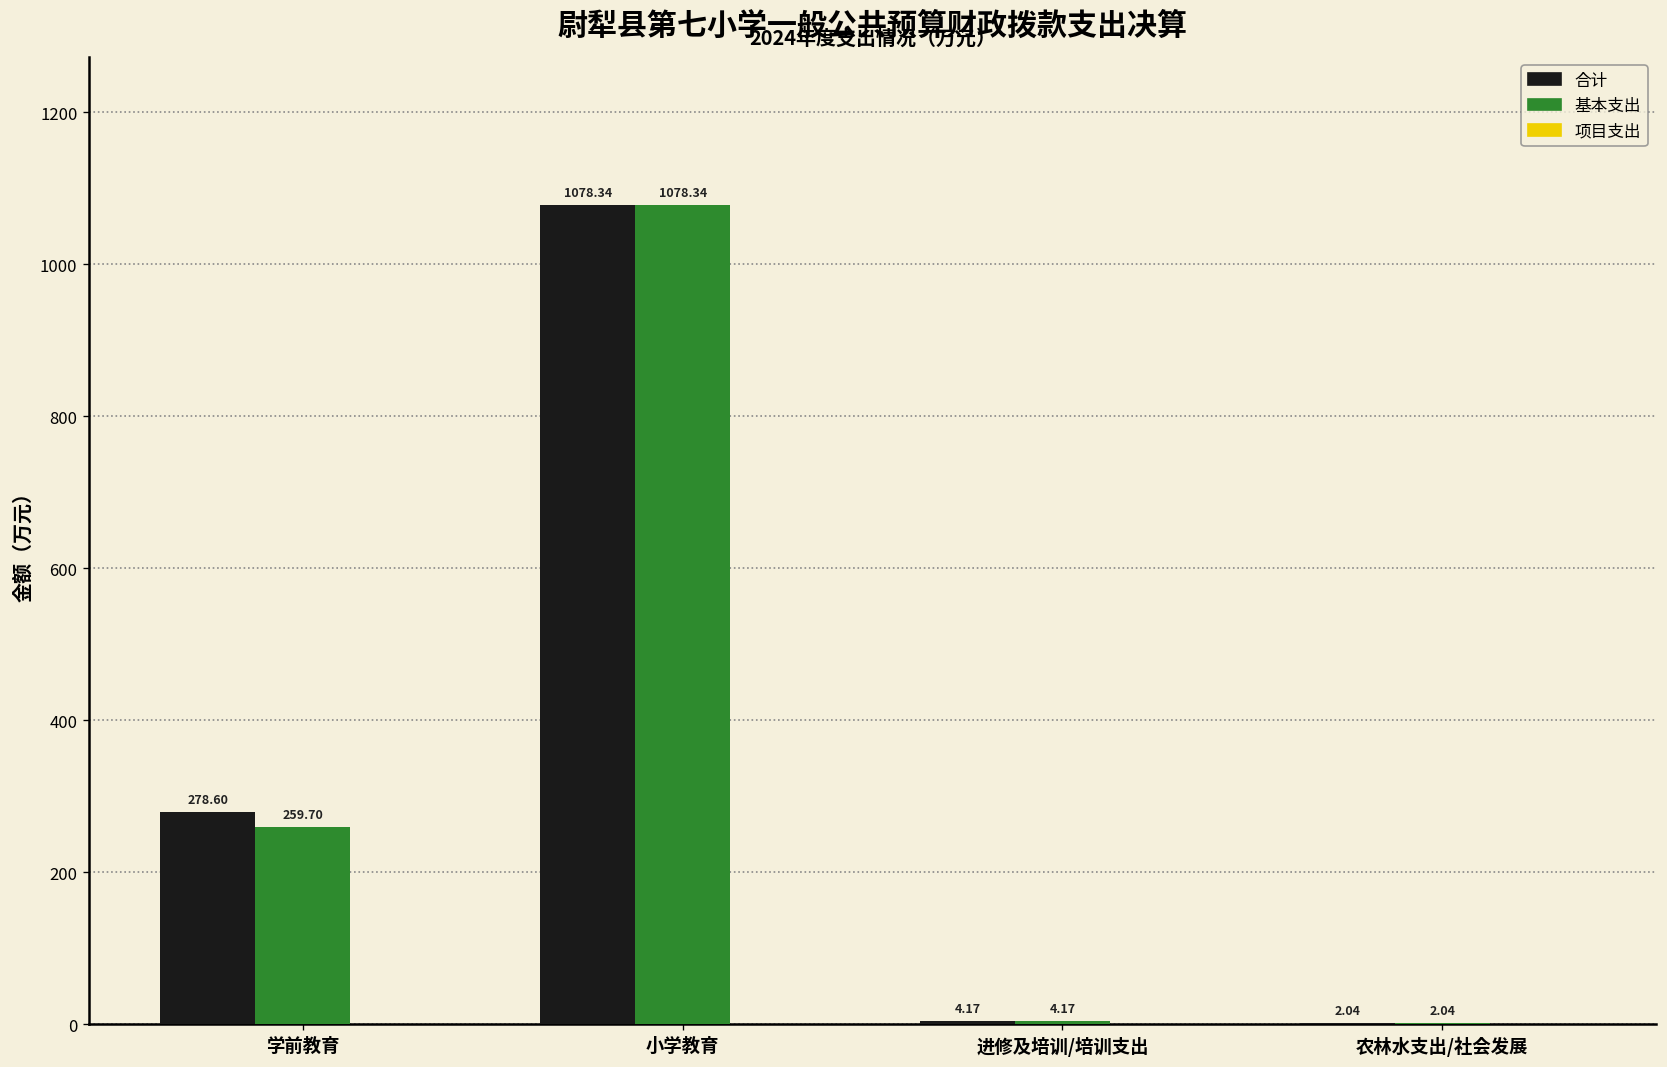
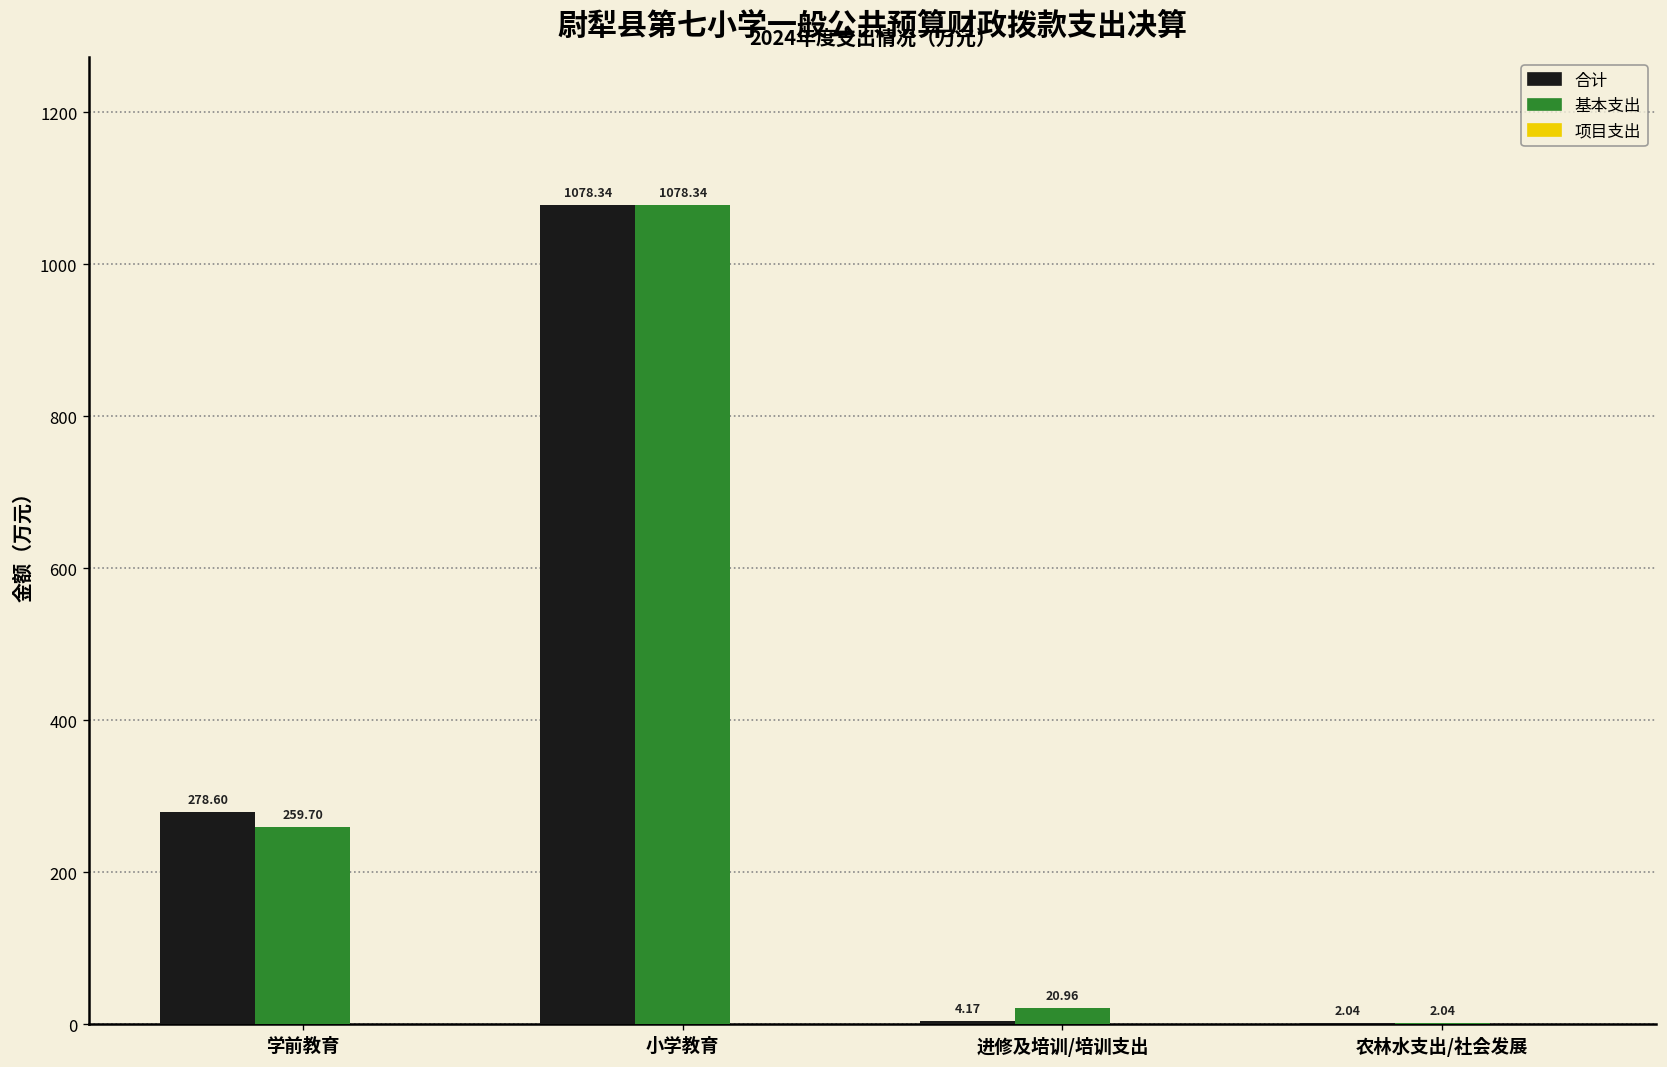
基本支出, 进修及培训/培训支出: 4.17 -> 20.96
